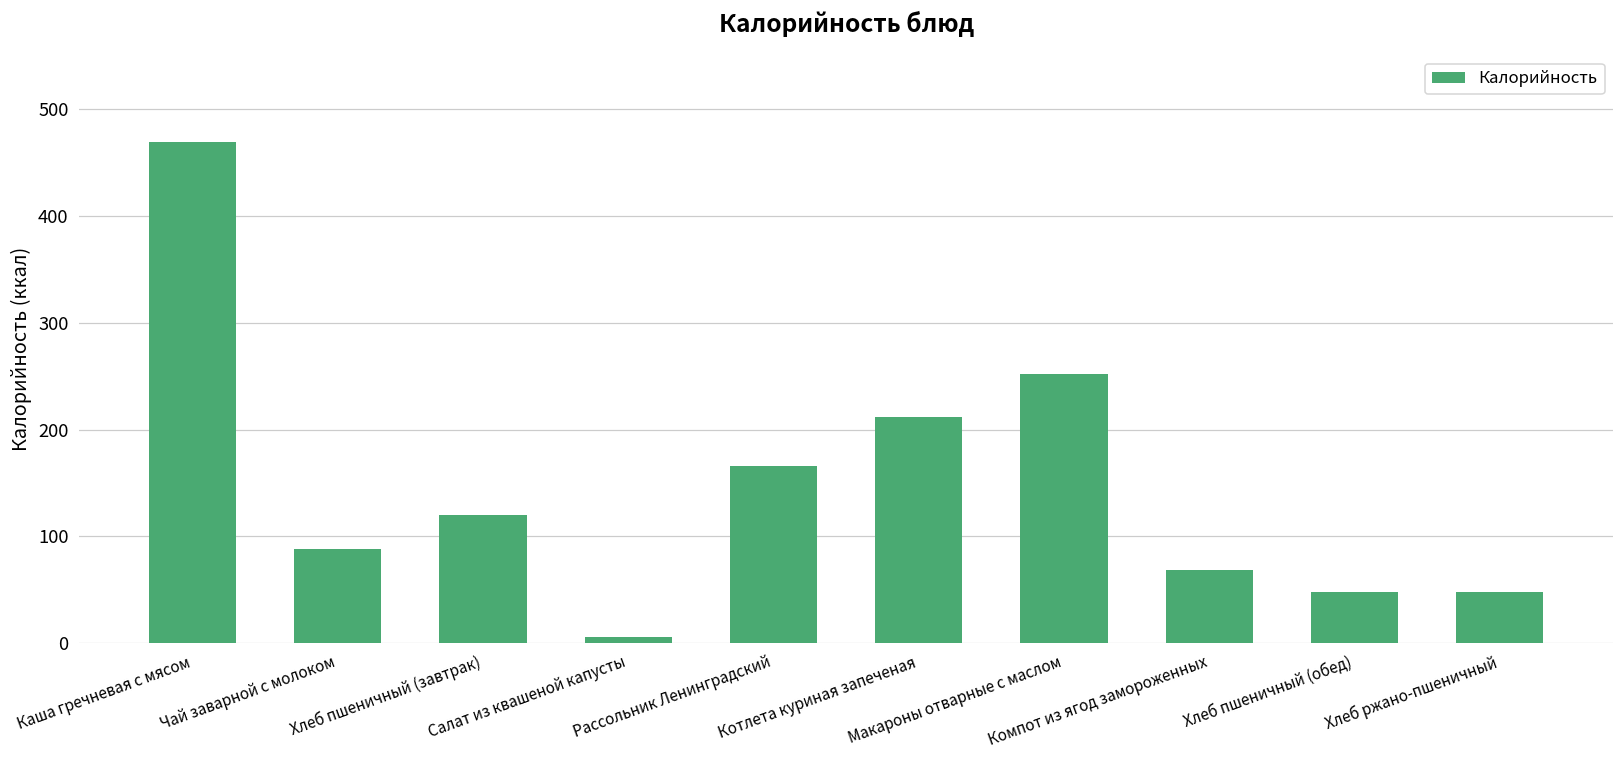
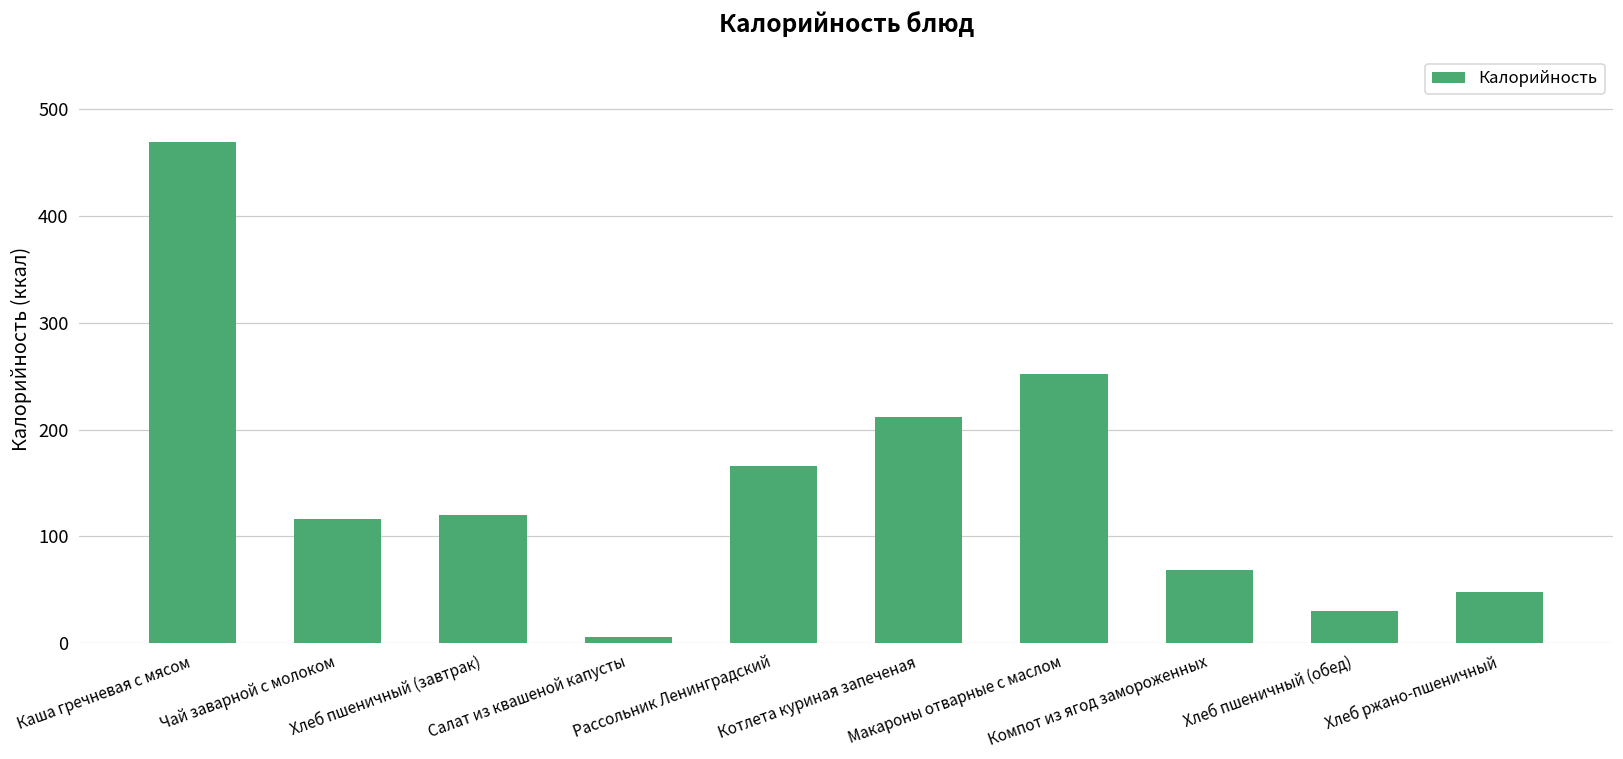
Чай заварной с молоком: 90 -> 120
Хлеб пшеничный (обед): 50 -> 30
